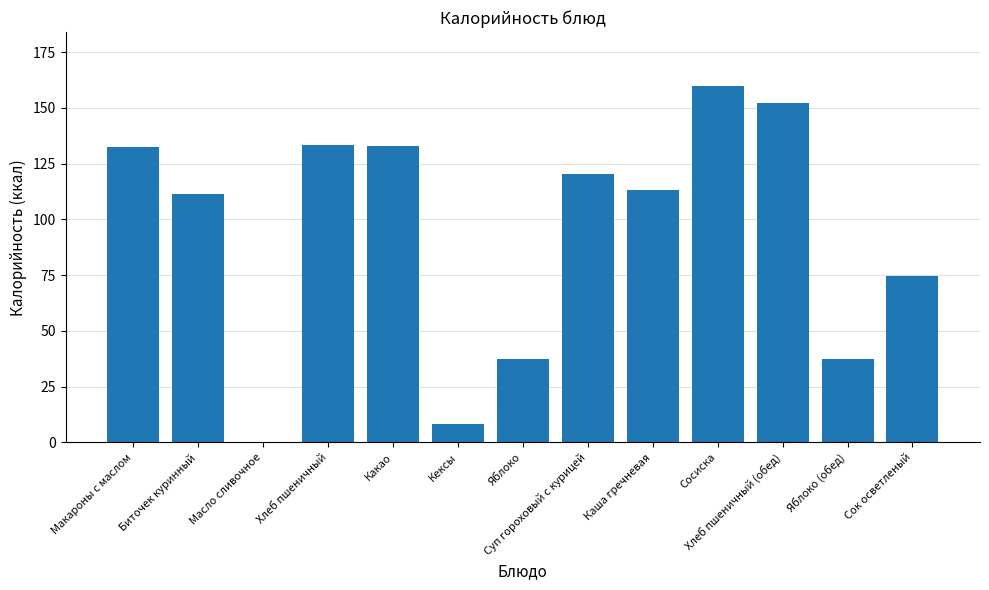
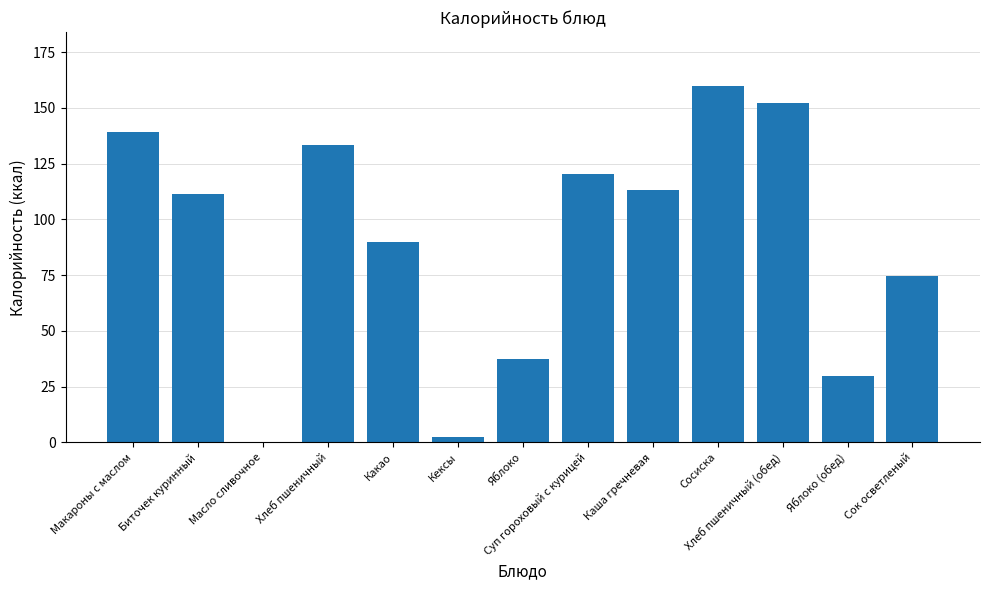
Макароны с маслом: 133 -> 139
Какао: 133 -> 90
Кексы: 8 -> 2
Яблоко (обед): 37 -> 30
